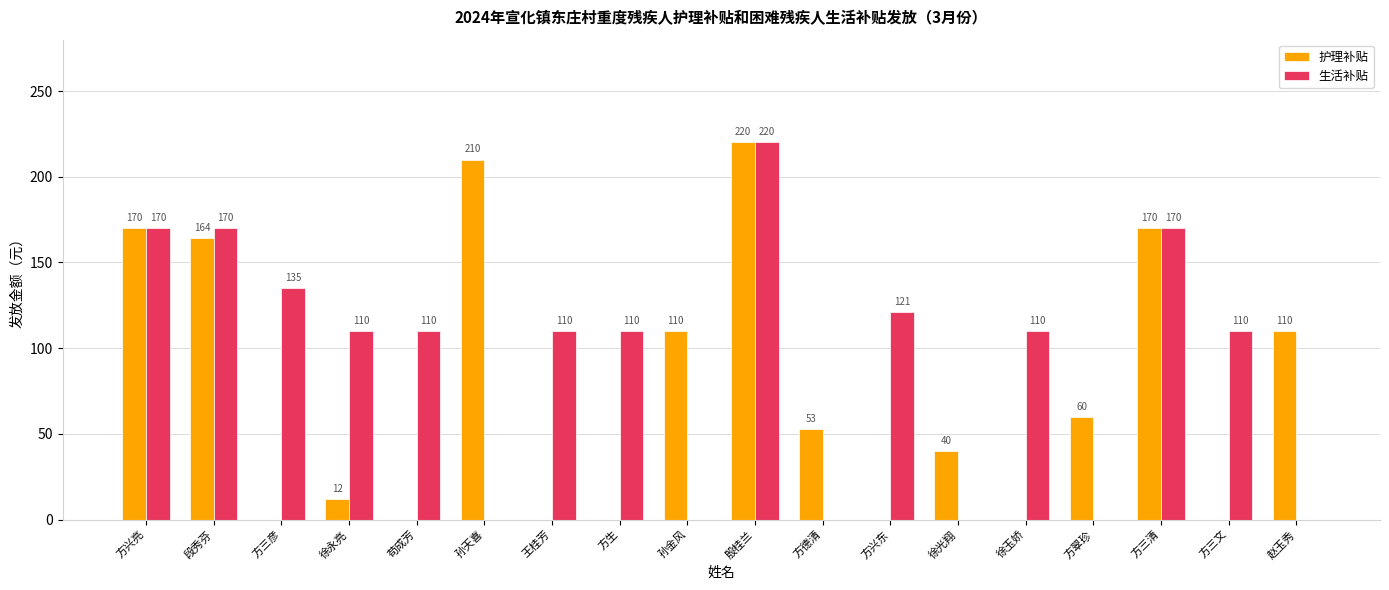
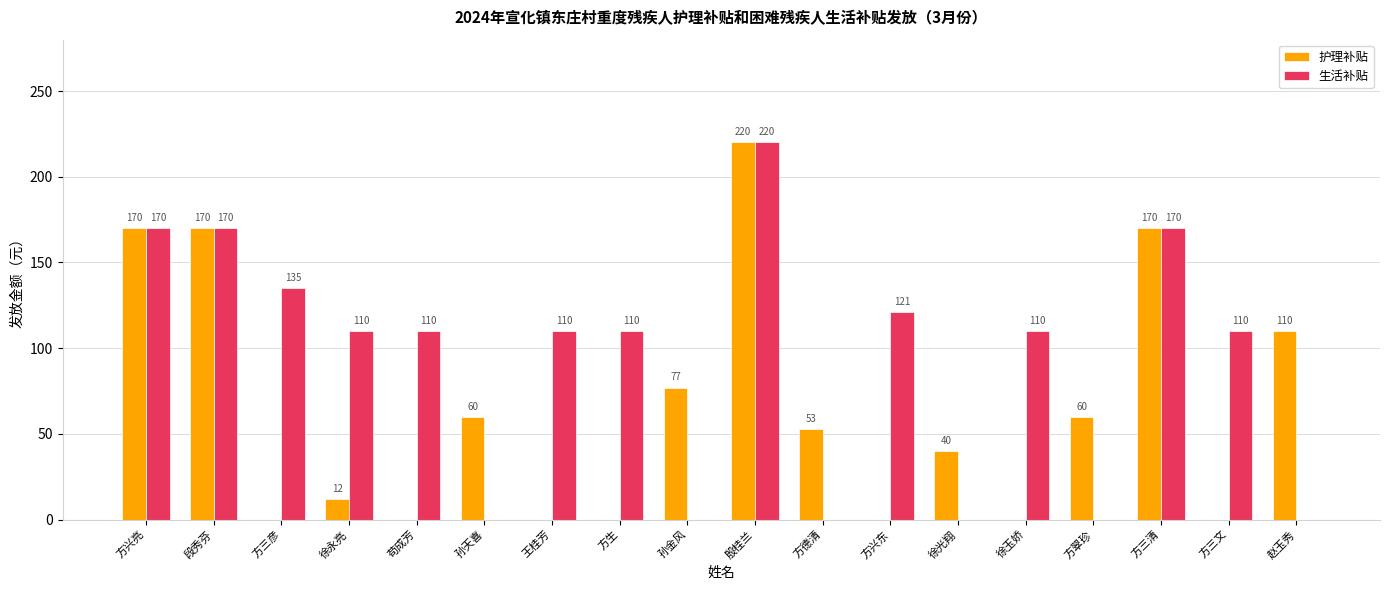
护理补贴, 段秀芬: 164 -> 170
护理补贴, 孙天喜: 210 -> 60
护理补贴, 孙金风: 110 -> 77
